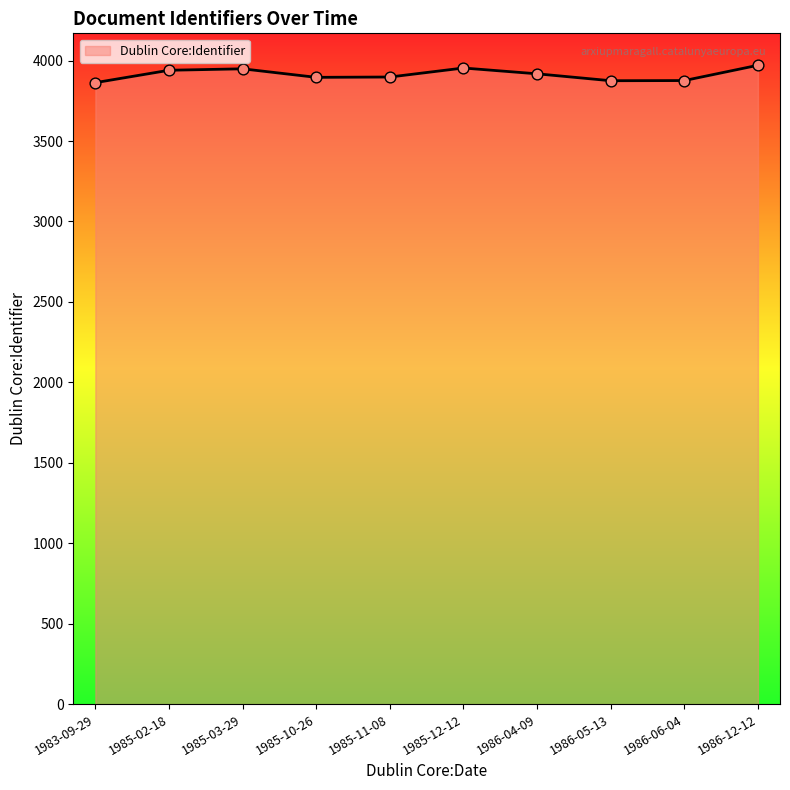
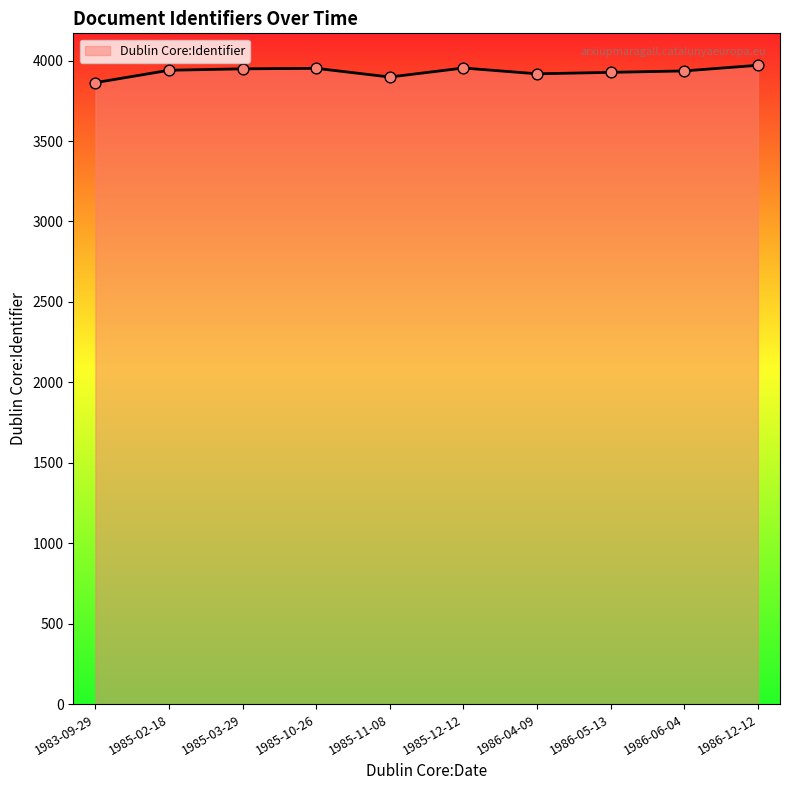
1985-10-26: 3900 -> 3950
1986-05-13: 3880 -> 3930
1986-06-04: 3880 -> 3940
